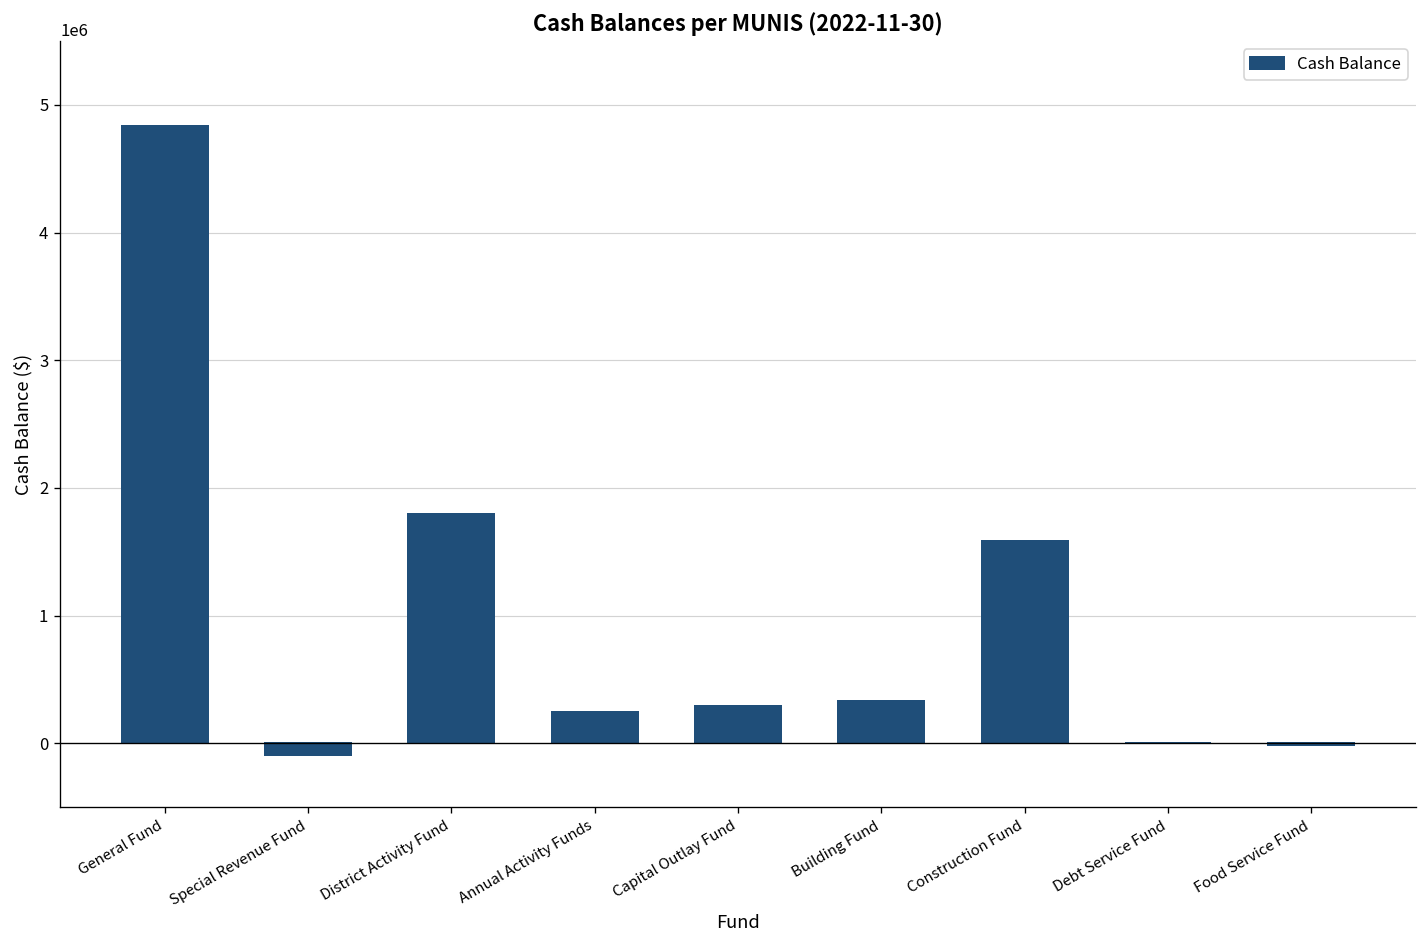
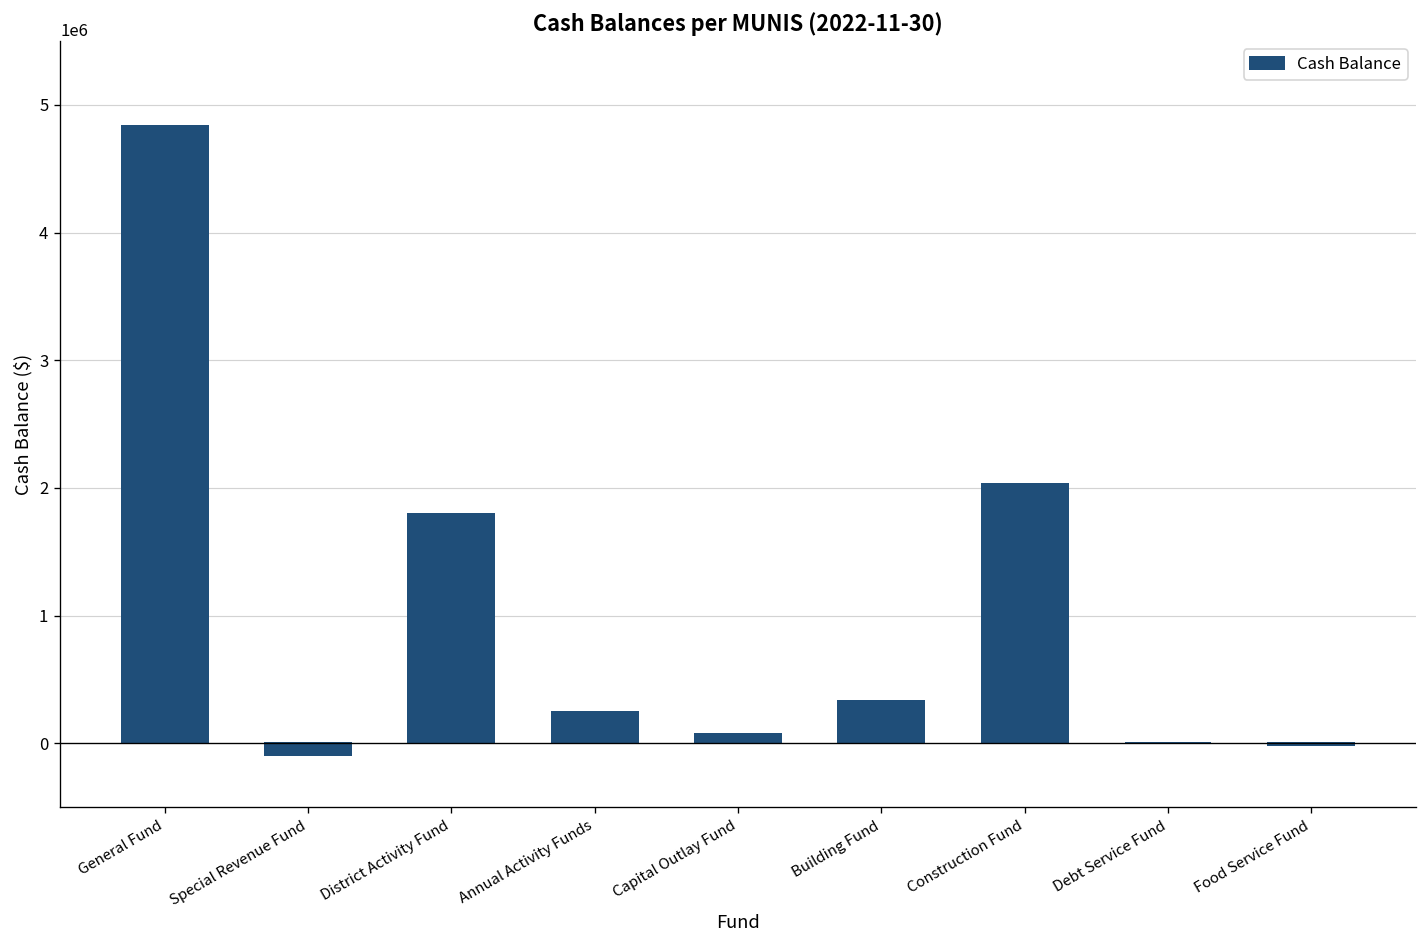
Capital Outlay Fund: 290000 -> 70000
Construction Fund: 1580000 -> 2030000
